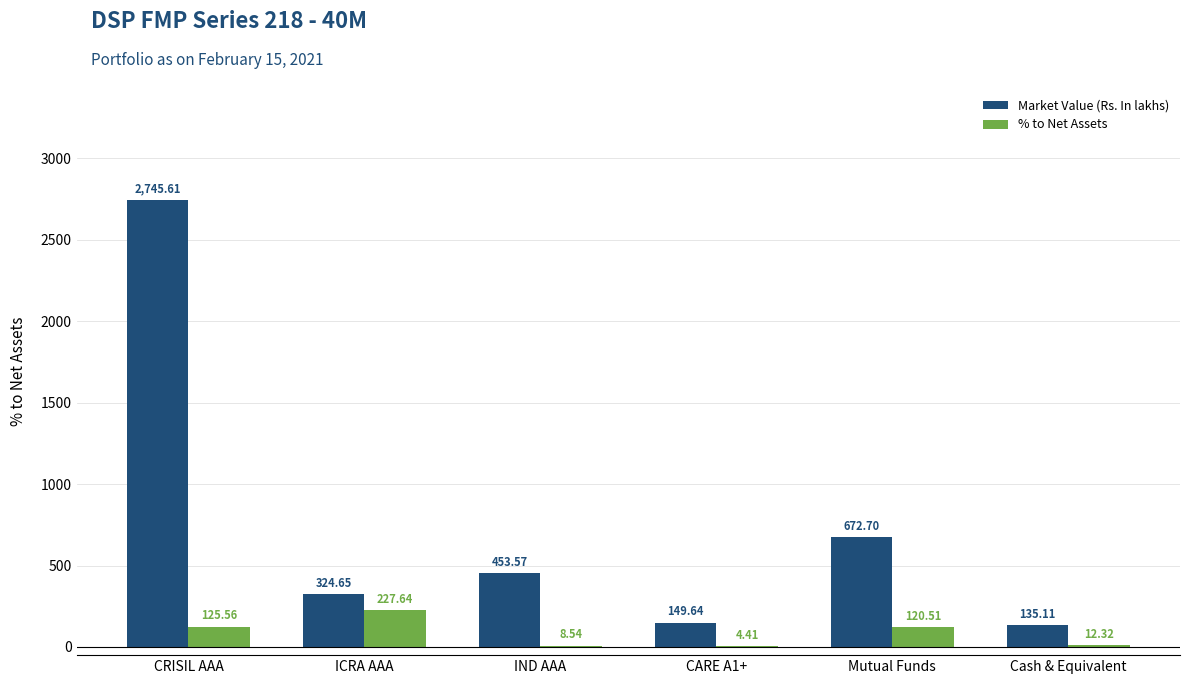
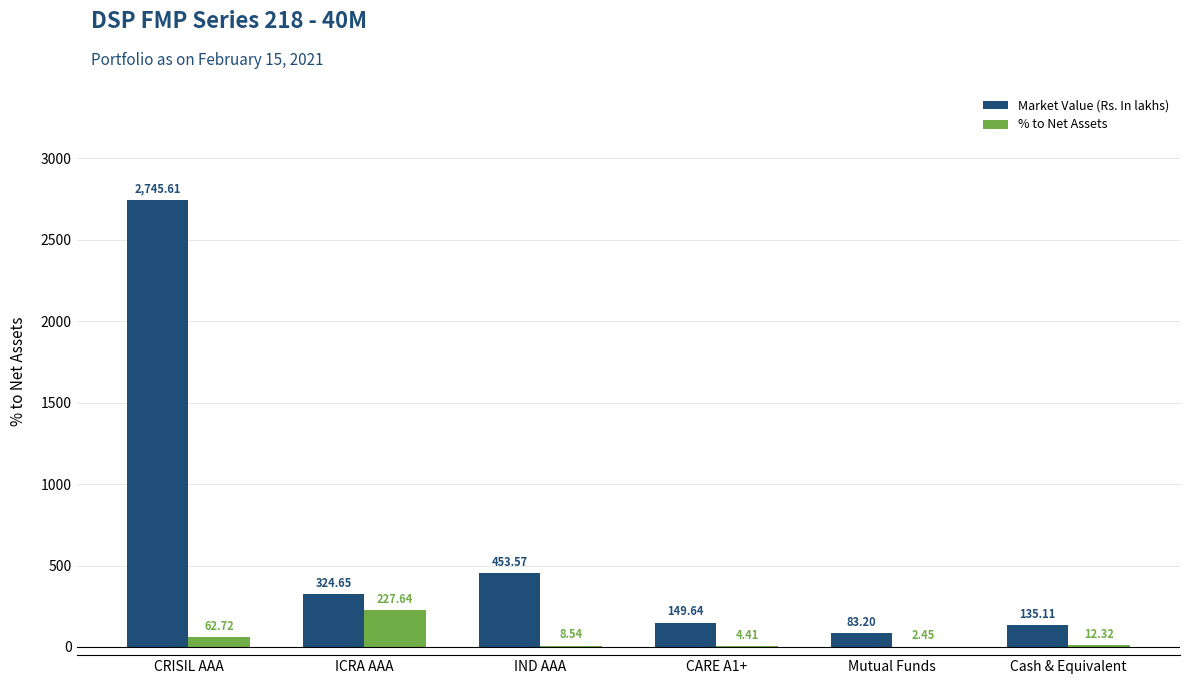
% to Net Assets, CRISIL AAA: 125.56 -> 62.72
Market Value (Rs. In lakhs), Mutual Funds: 672.70 -> 83.20
% to Net Assets, Mutual Funds: 120.51 -> 2.45
